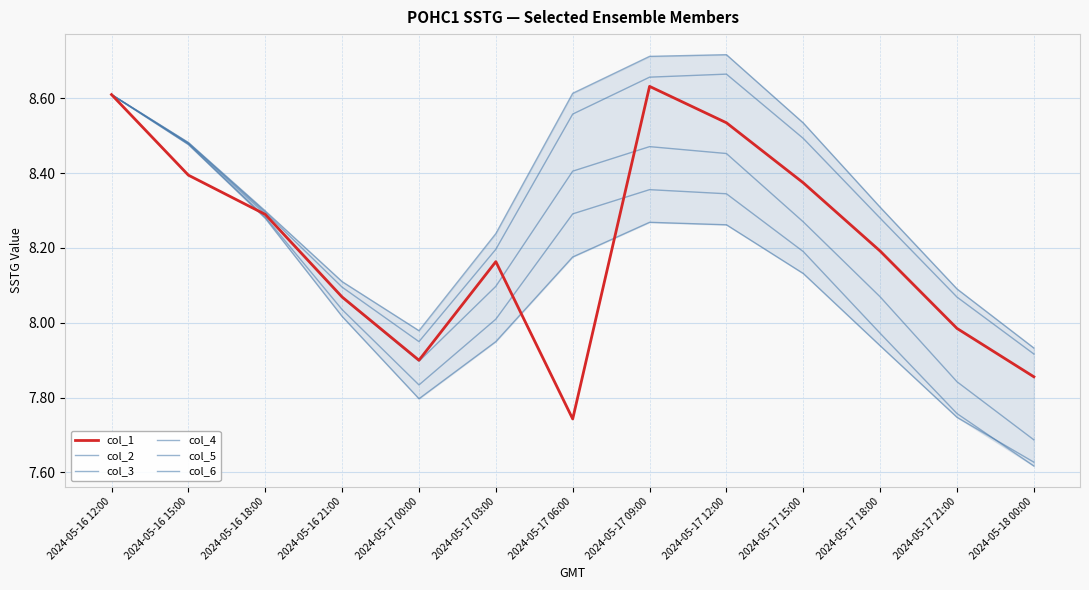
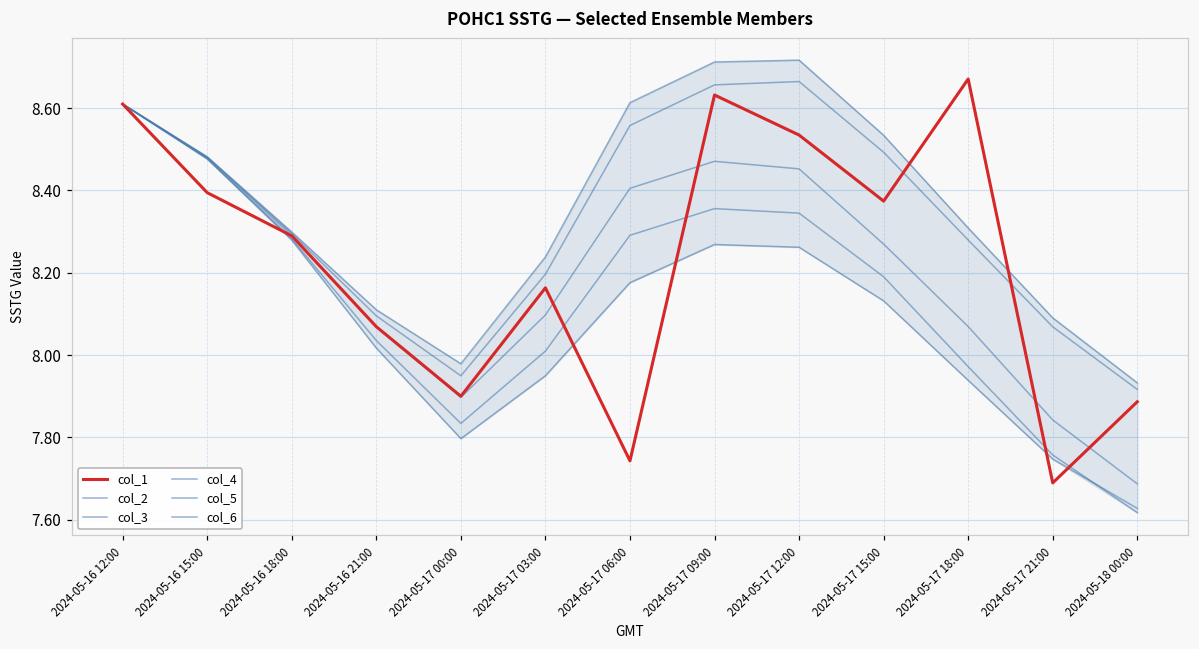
col_1, 2024-05-17 18:00: 8.19 -> 8.67
col_1, 2024-05-17 21:00: 7.98 -> 7.69
col_1, 2024-05-18 00:00: 7.86 -> 7.89
